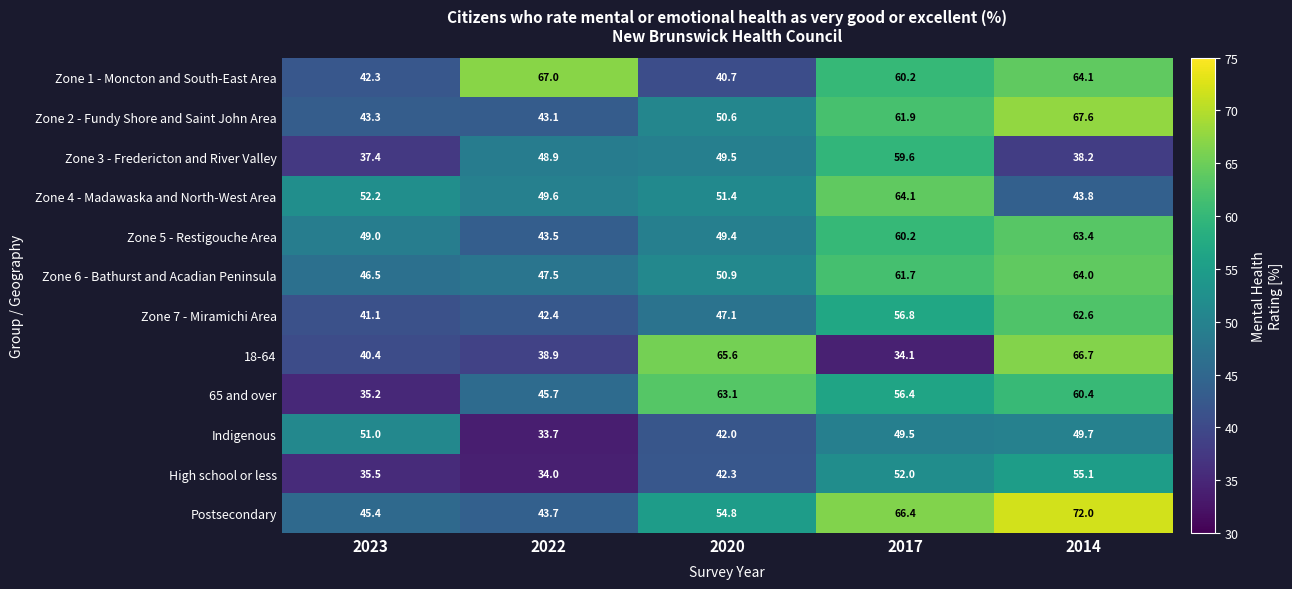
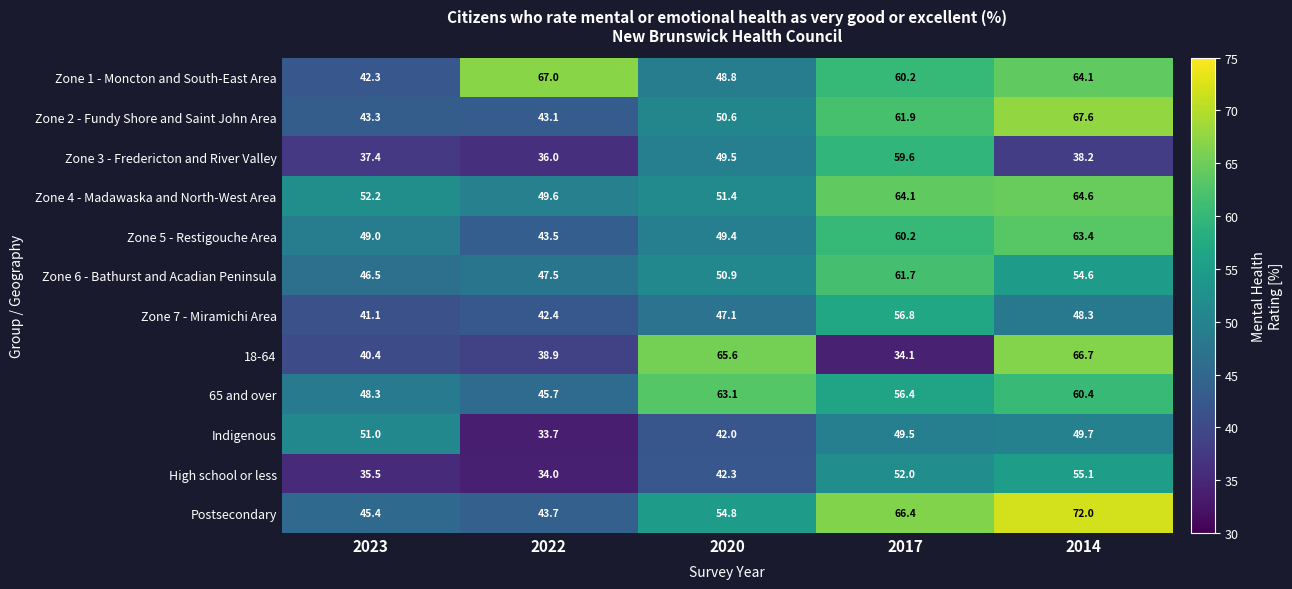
Zone 1 - Moncton and South-East Area, 2020: 40.7 -> 48.8
Zone 3 - Fredericton and River Valley, 2022: 48.9 -> 36.0
Zone 4 - Madawaska and North-West Area, 2014: 43.8 -> 64.6
Zone 6 - Bathurst and Acadian Peninsula, 2014: 64.0 -> 54.6
Zone 7 - Miramichi Area, 2014: 62.6 -> 48.3
65 and over, 2023: 35.2 -> 48.3
